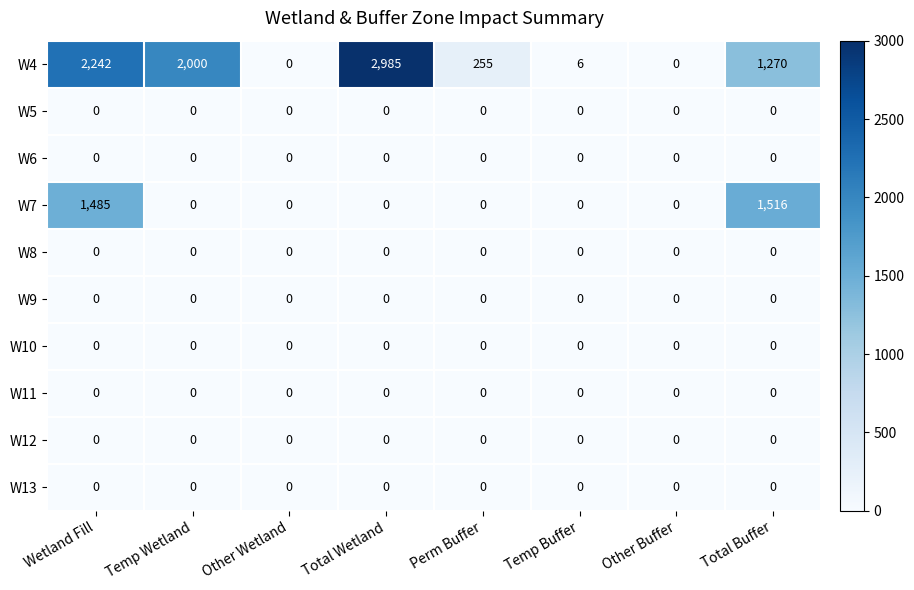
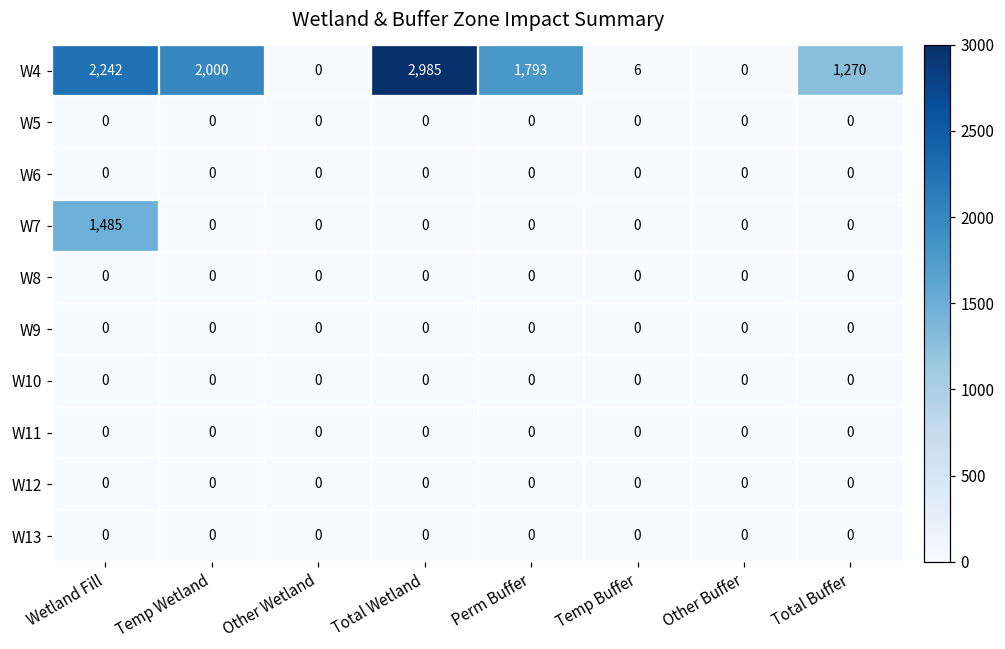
W4, Perm Buffer: 255 -> 1,793
W7, Total Buffer: 1,516 -> 0
